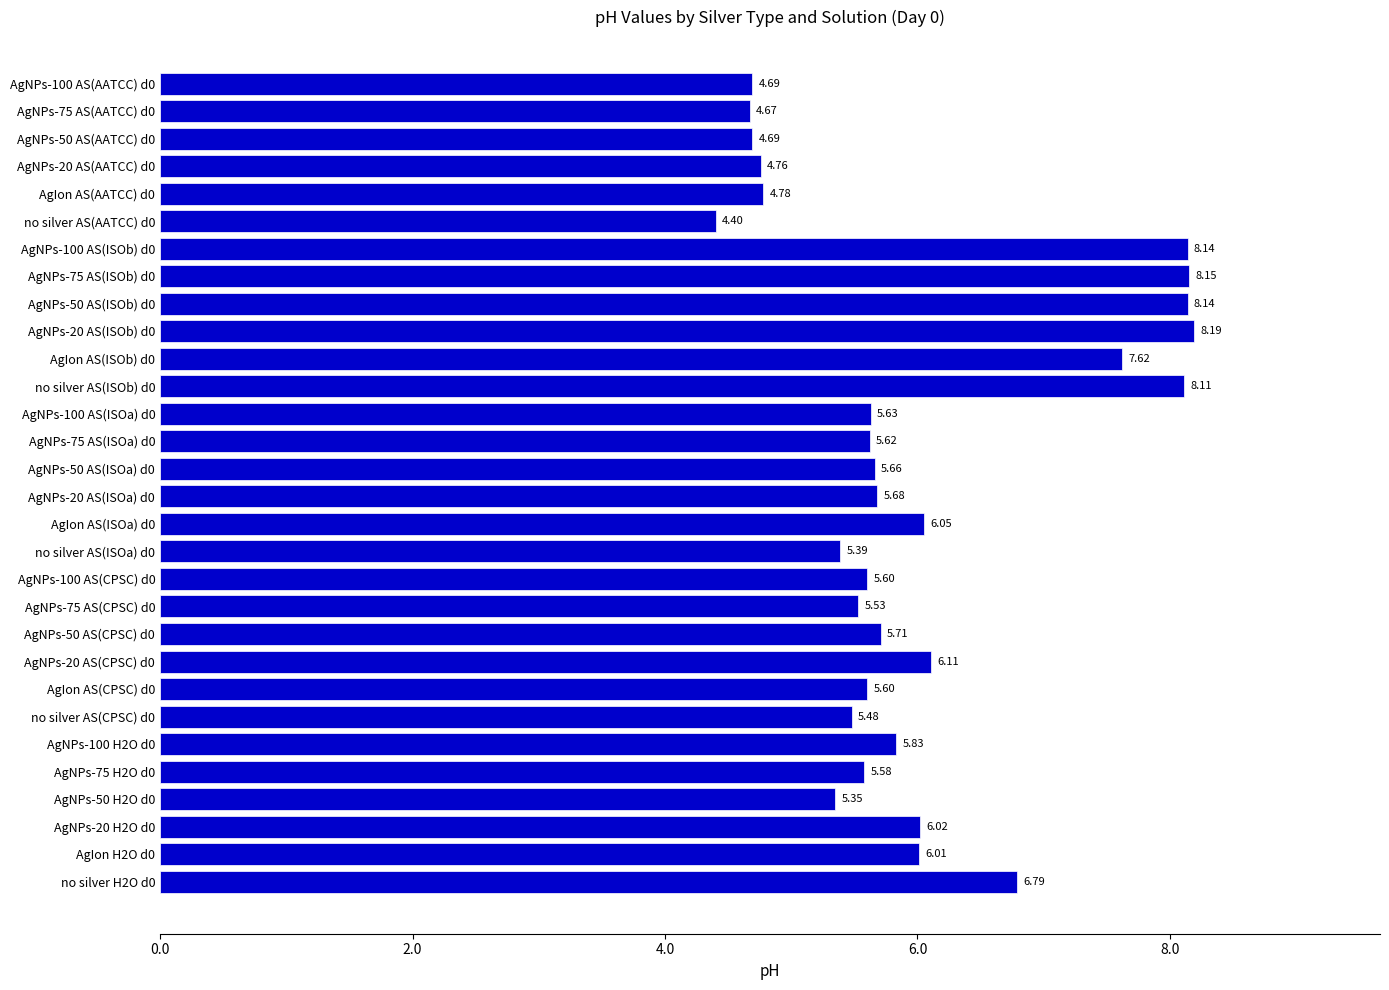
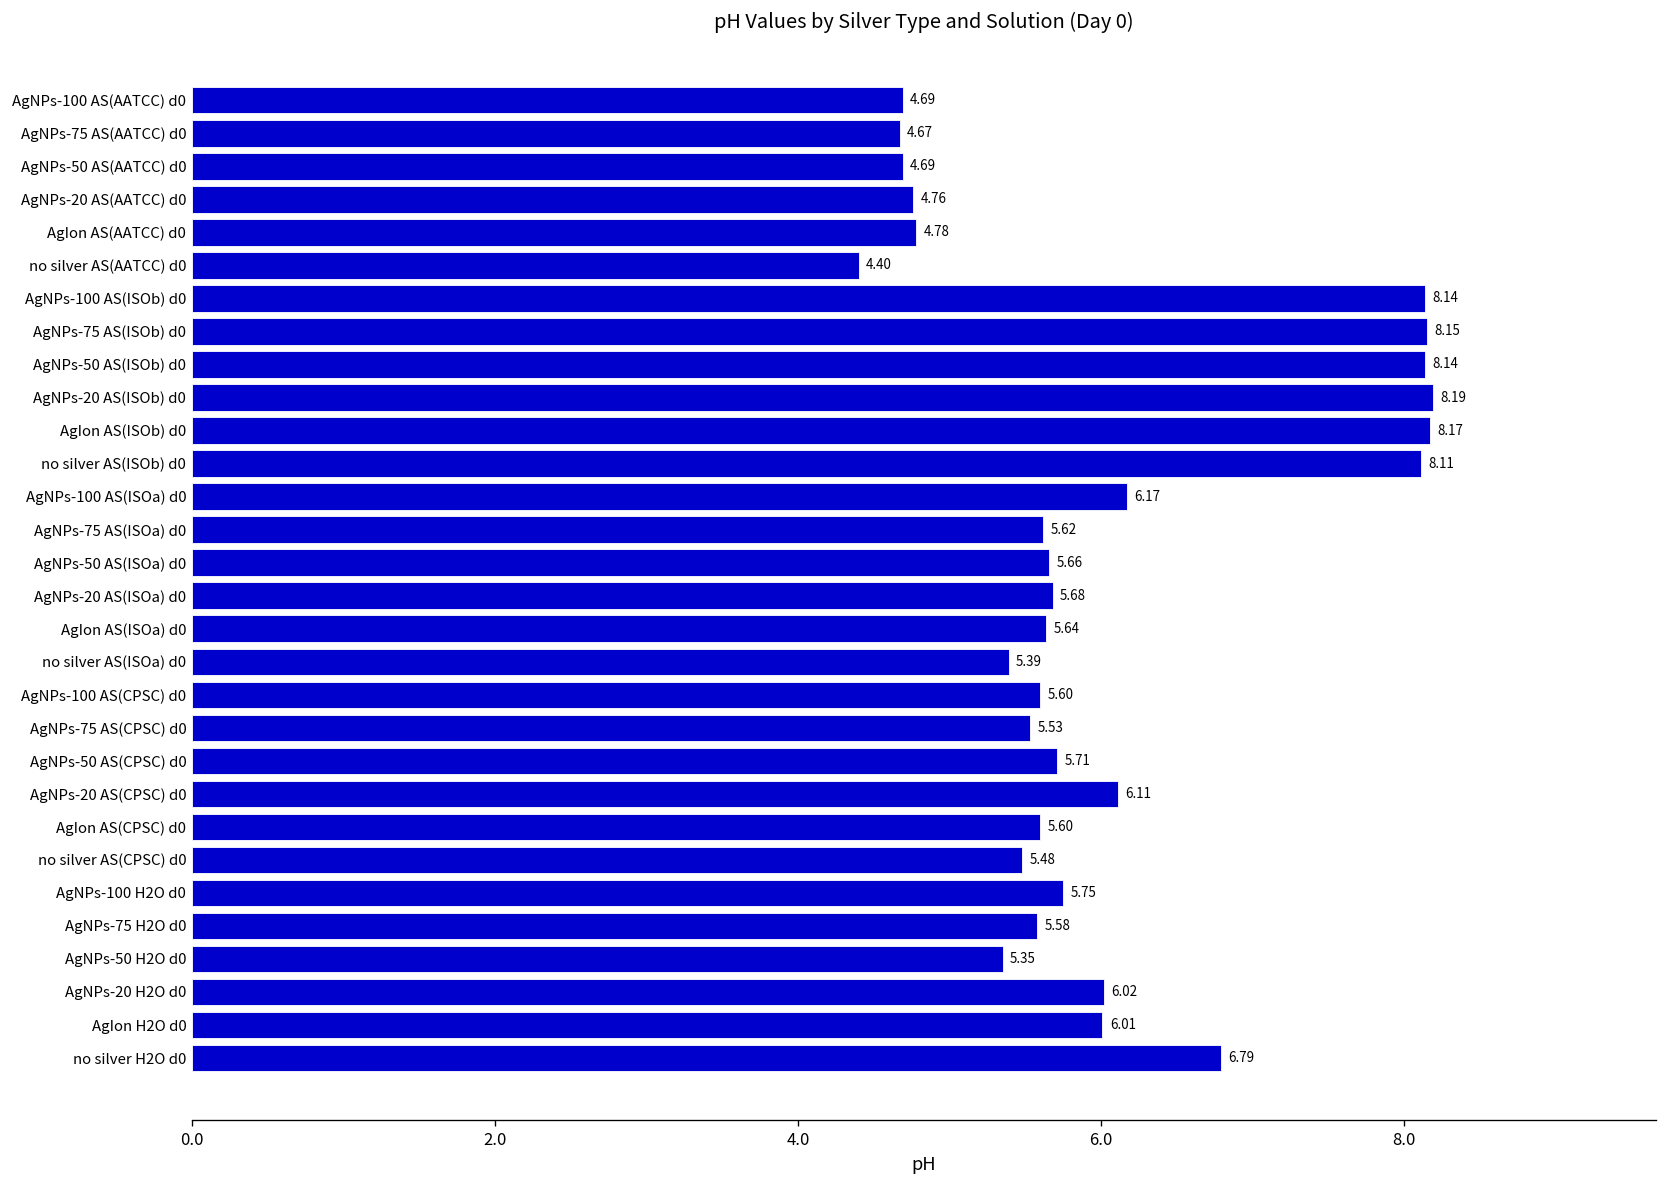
AgIon AS(ISOb) d0: 7.62 -> 8.17
AgNPs-100 AS(ISOa) d0: 5.63 -> 6.17
AgIon AS(ISOa) d0: 6.05 -> 5.64
AgNPs-100 H2O d0: 5.83 -> 5.75
